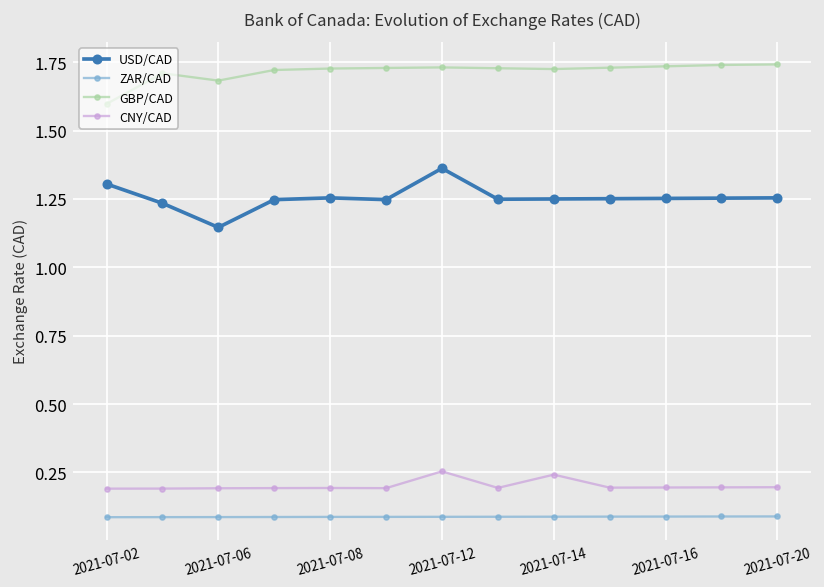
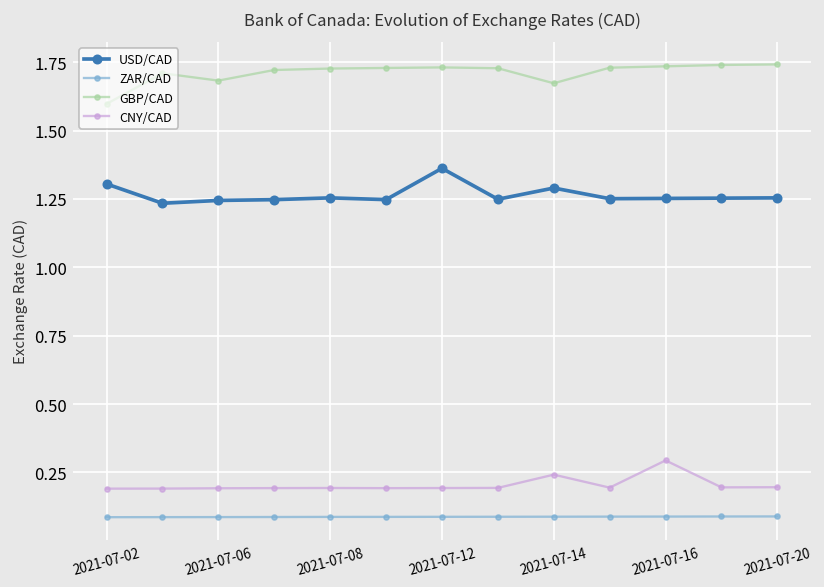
USD/CAD, 2021-07-06: 1.15 -> 1.24
CNY/CAD, 2021-07-12: 0.25 -> 0.19
USD/CAD, 2021-07-14: 1.25 -> 1.29
GBP/CAD, 2021-07-14: 1.73 -> 1.67
CNY/CAD, 2021-07-16: 0.20 -> 0.29
